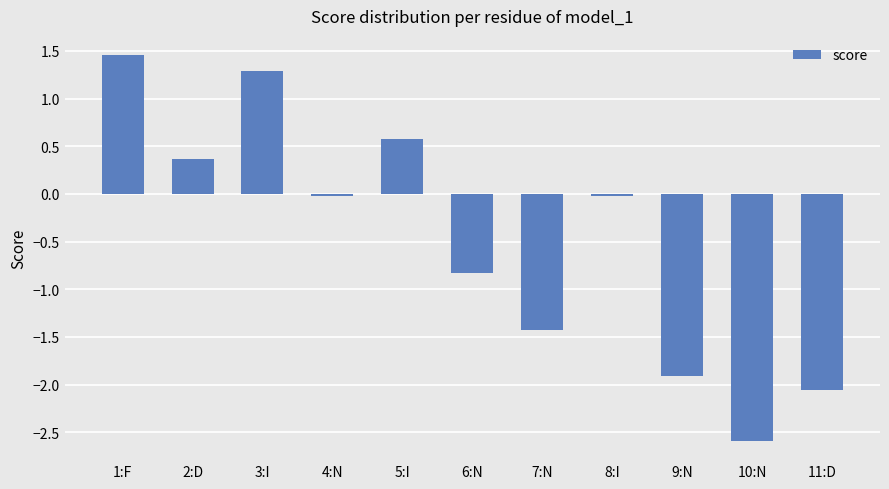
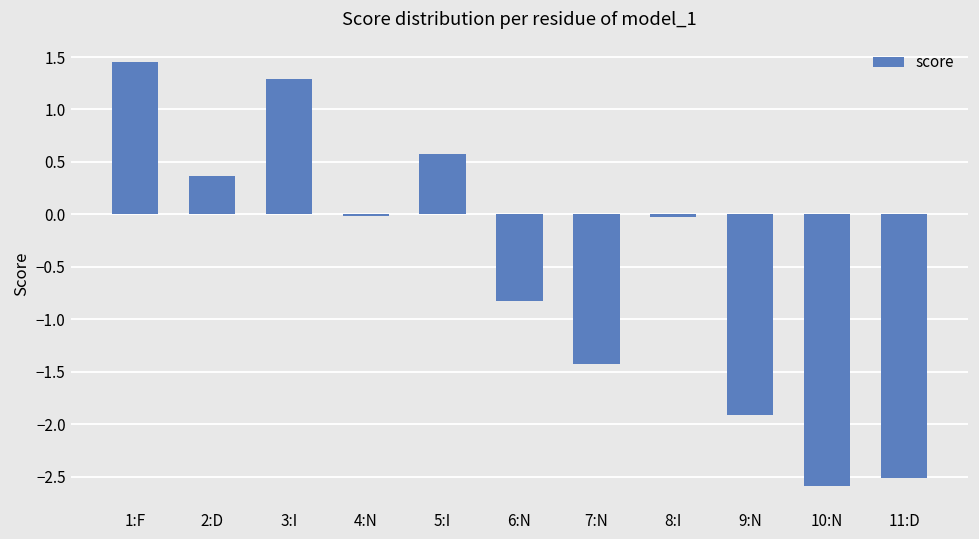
11:D: -2.1 -> -2.5
